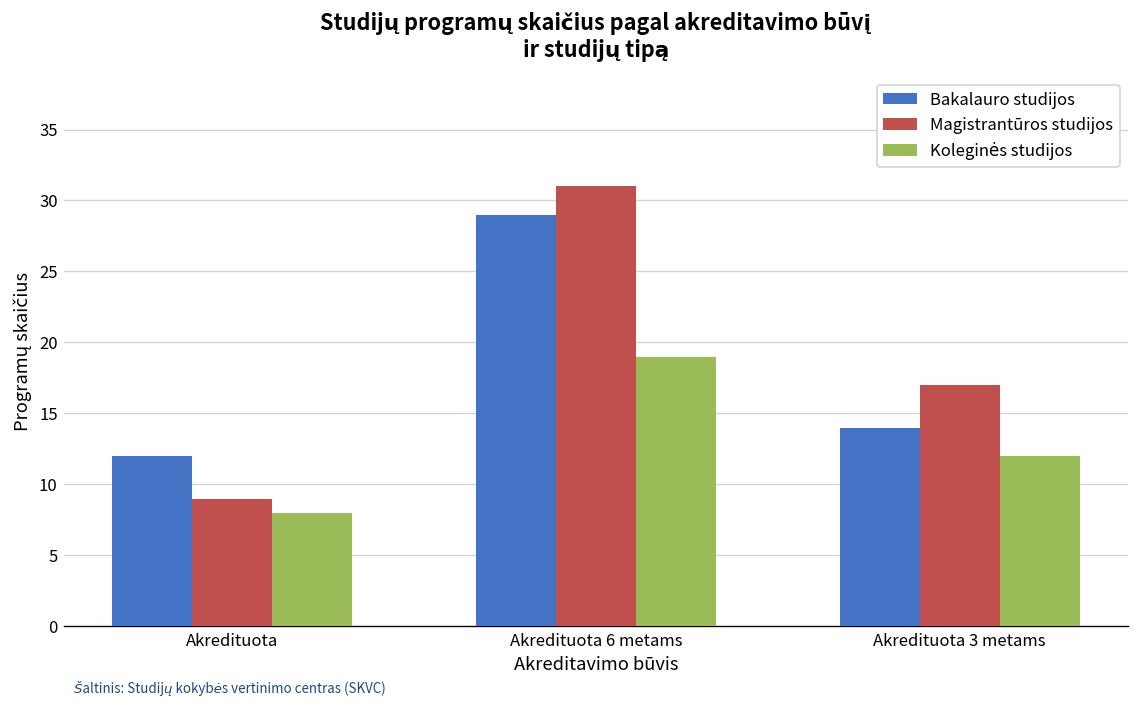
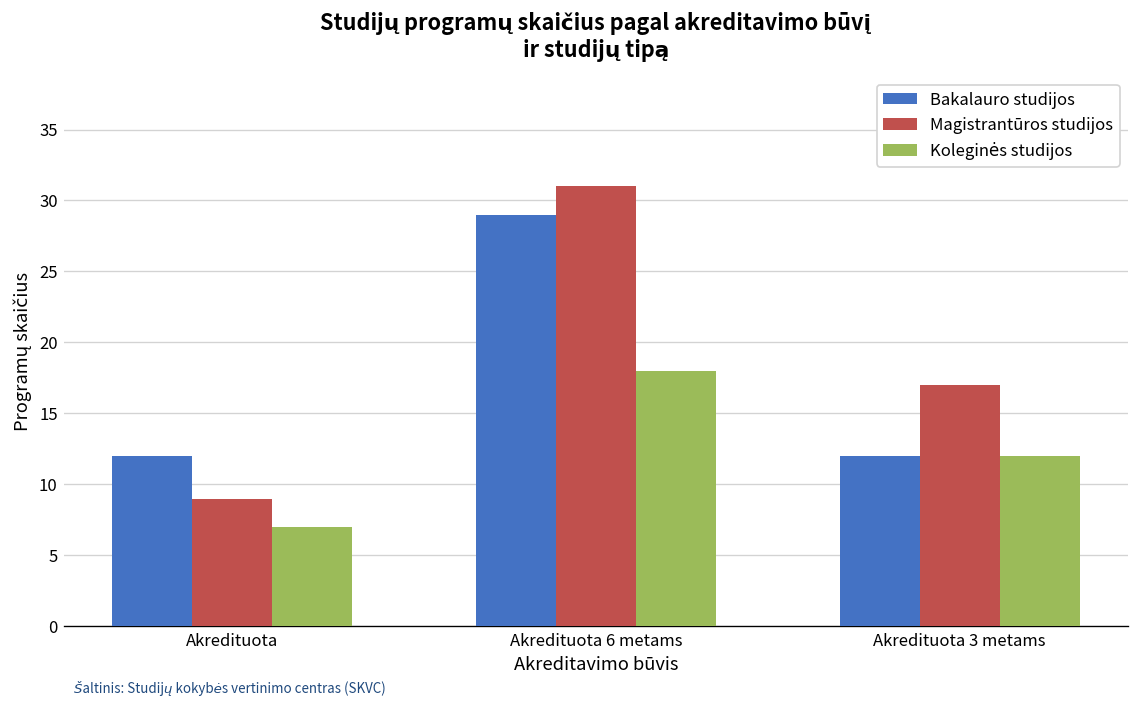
Koleginės studijos, Akredituota: 8 -> 7
Koleginės studijos, Akredituota 6 metams: 19 -> 18
Bakalauro studijos, Akredituota 3 metams: 14 -> 12
